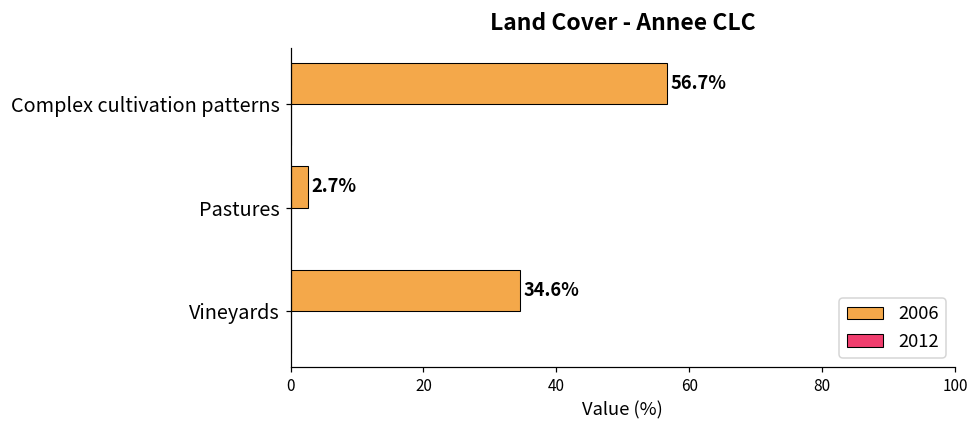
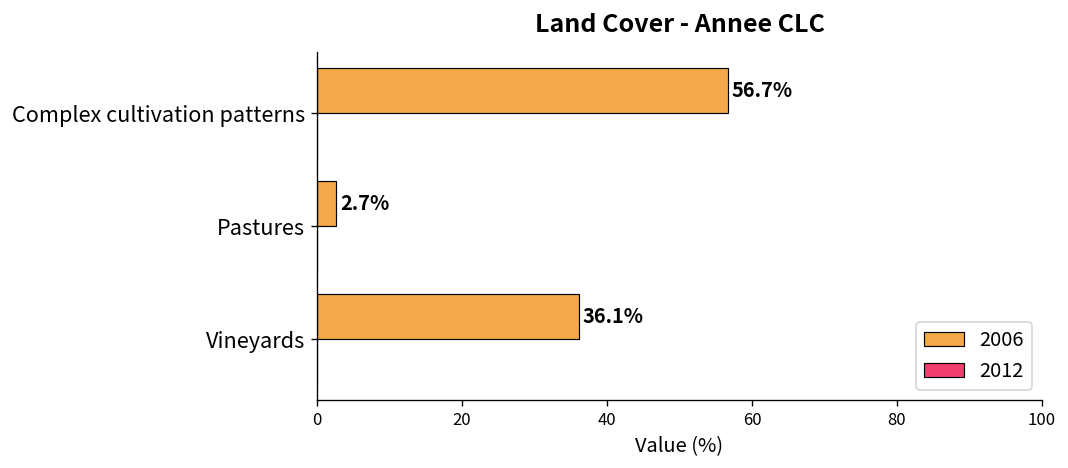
2006, Vineyards: 34.6% -> 36.1%
